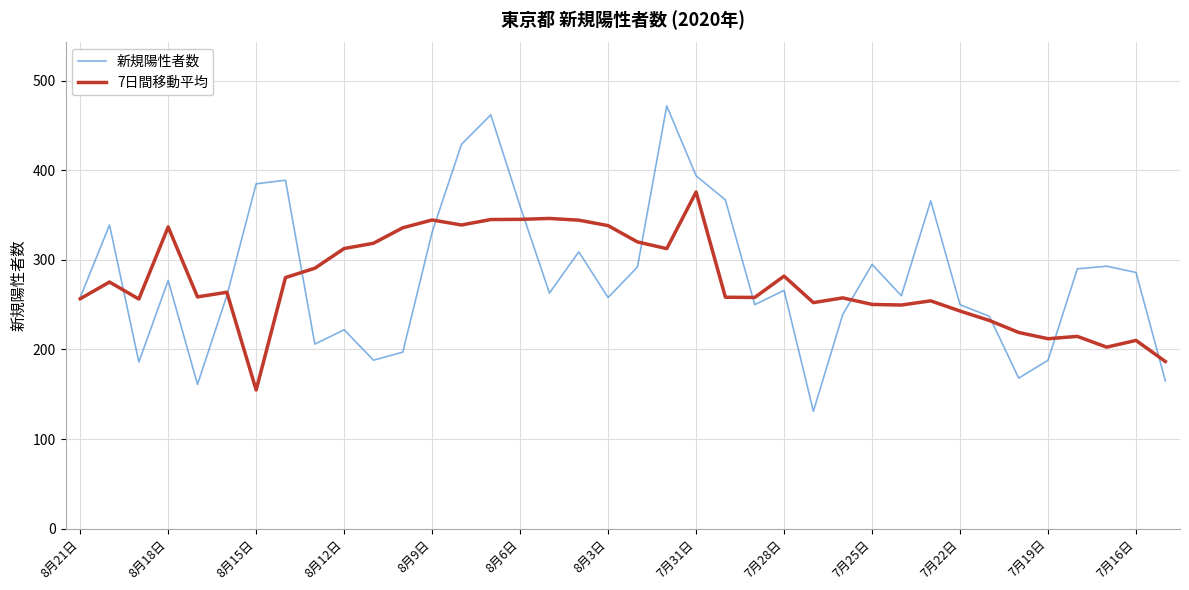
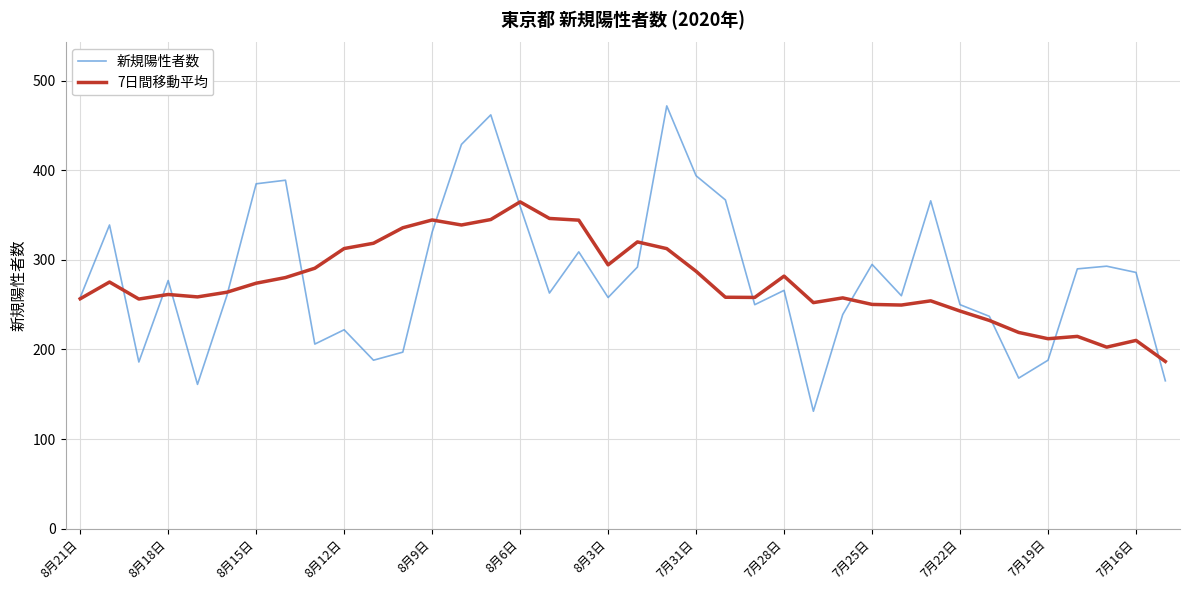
7日間移動平均, 8月18日: 340 -> 260
7日間移動平均, 8月15日: 150 -> 270
7日間移動平均, 8月6日: 350 -> 360
7日間移動平均, 8月3日: 340 -> 290
7日間移動平均, 7月31日: 380 -> 290
